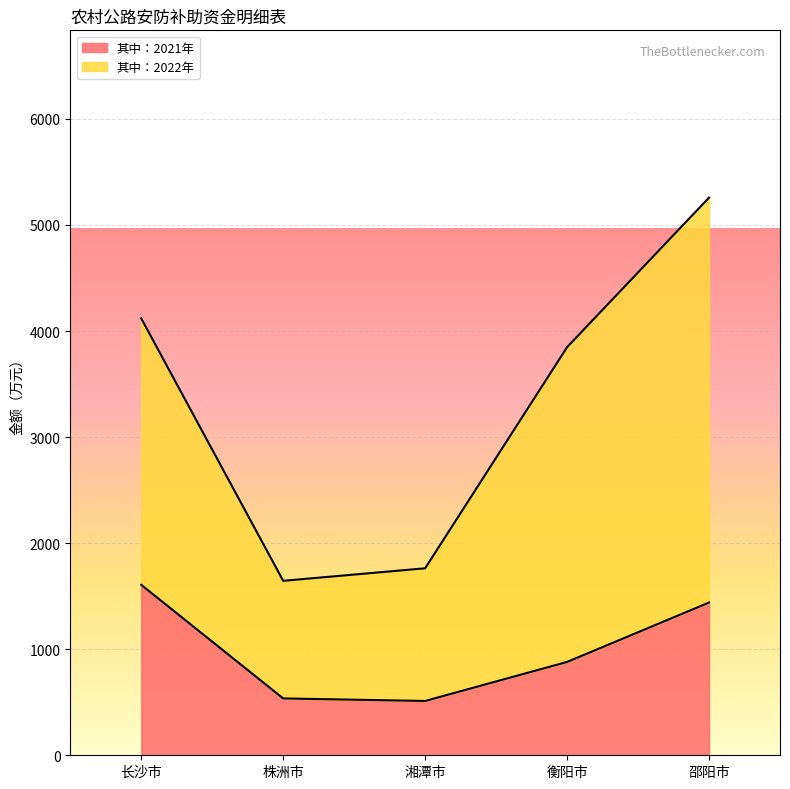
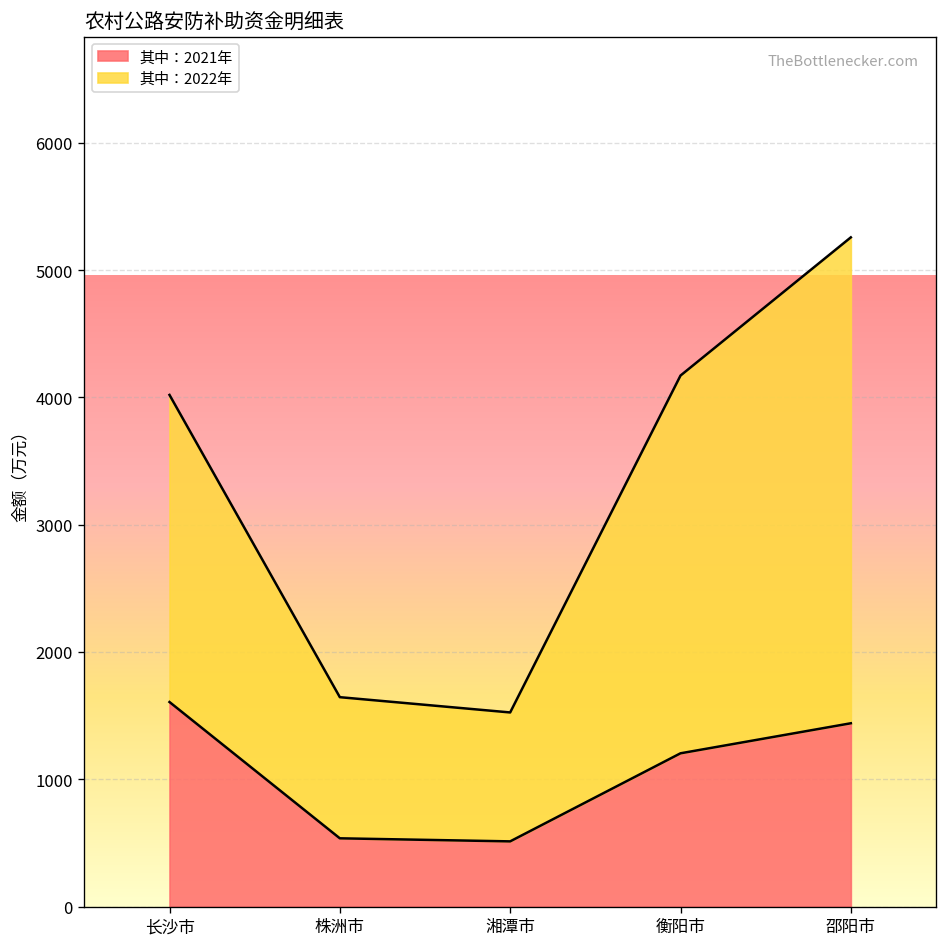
其中：2022年, 长沙市: 2510 -> 2410
其中：2022年, 湘潭市: 1250 -> 1010
其中：2021年, 衡阳市: 880 -> 1200
